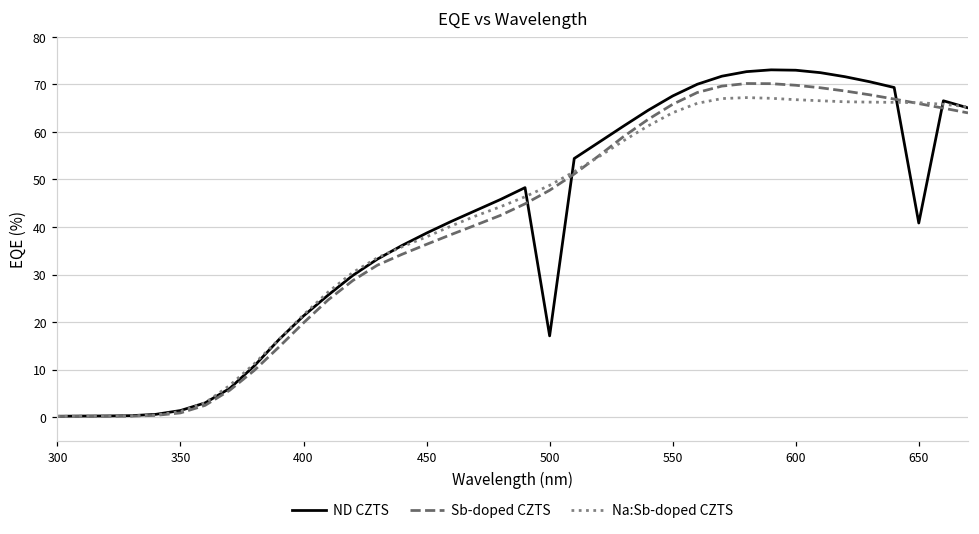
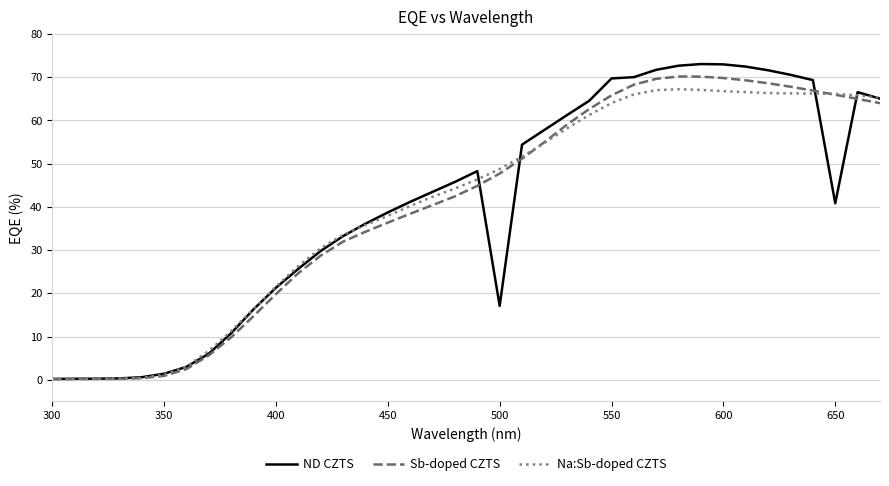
ND CZTS, 550: 68 -> 70
